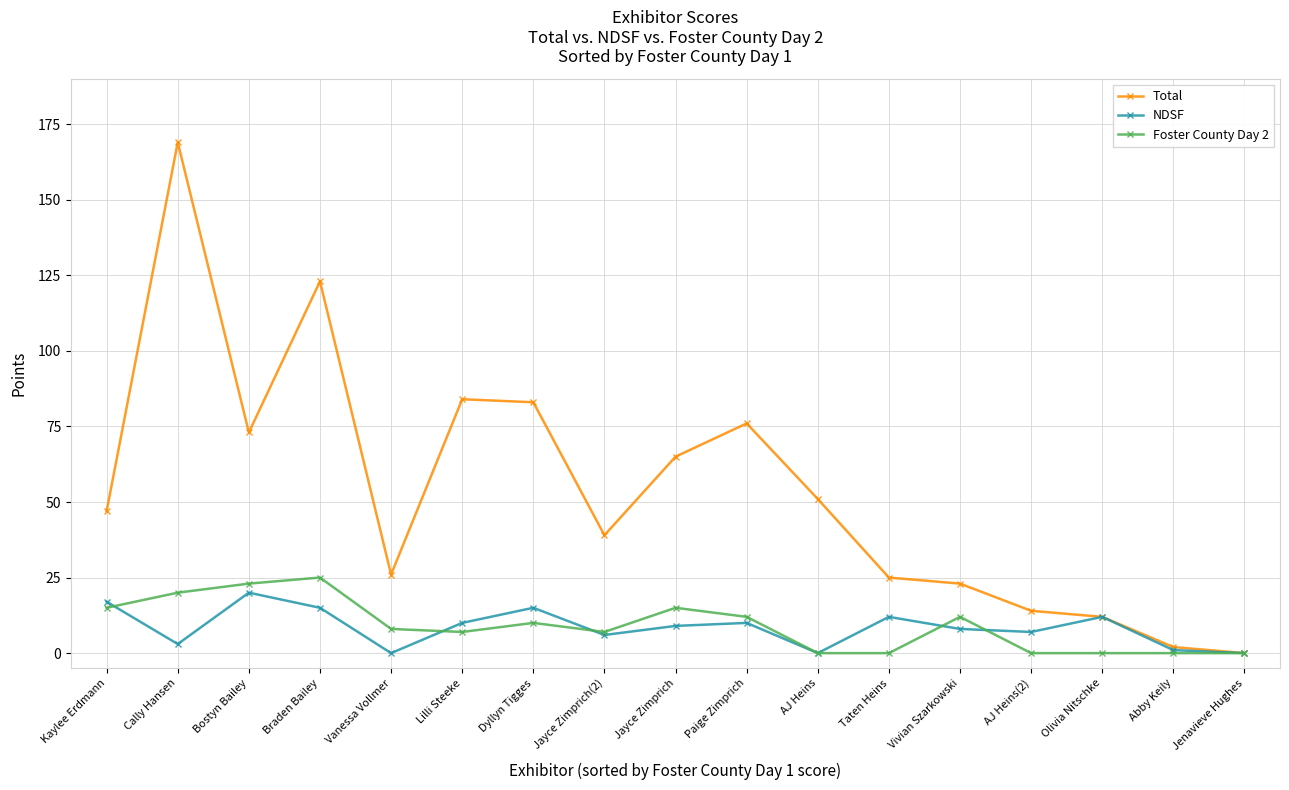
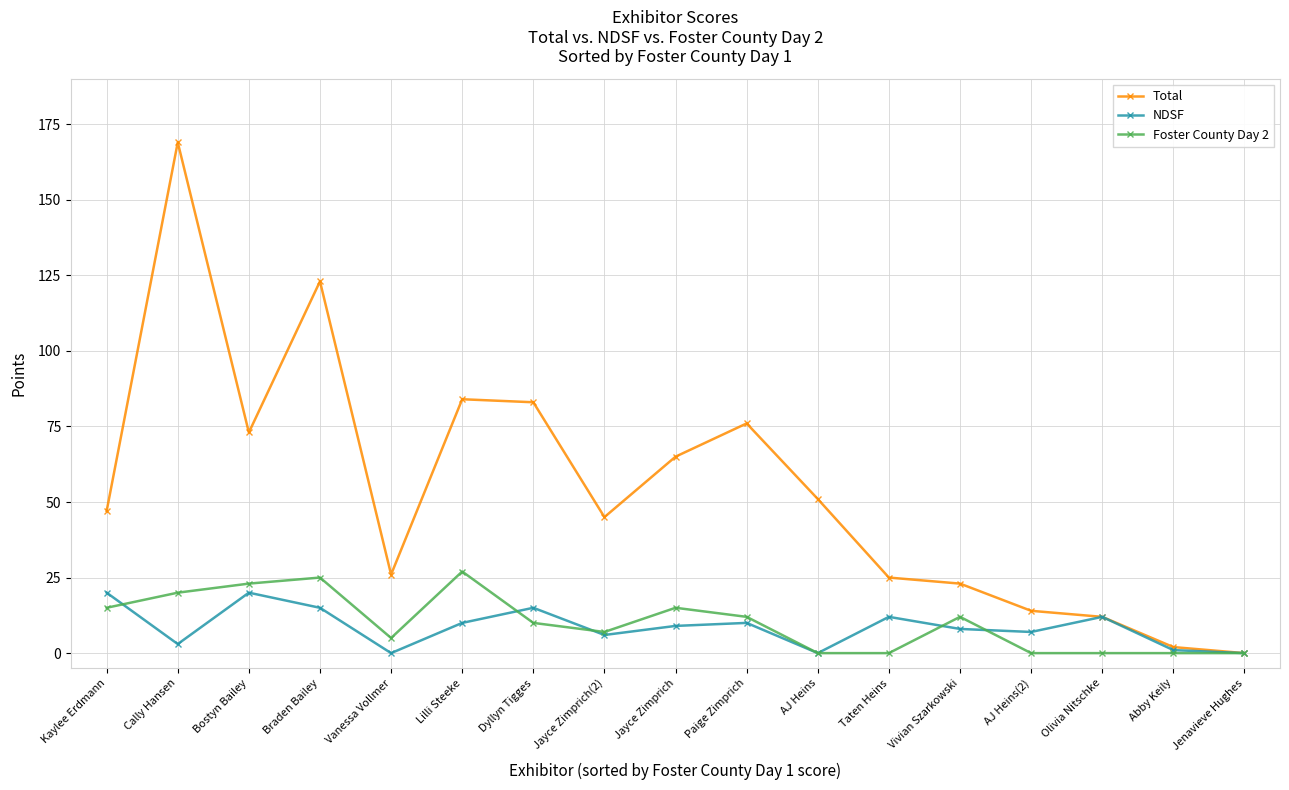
NDSF, Kaylee Erdmann: 17 -> 20
Foster County Day 2, Vanessa Vollmer: 8 -> 5
Foster County Day 2, Lilli Steeke: 7 -> 27
Total, Jayce Zimprich(2): 39 -> 45
